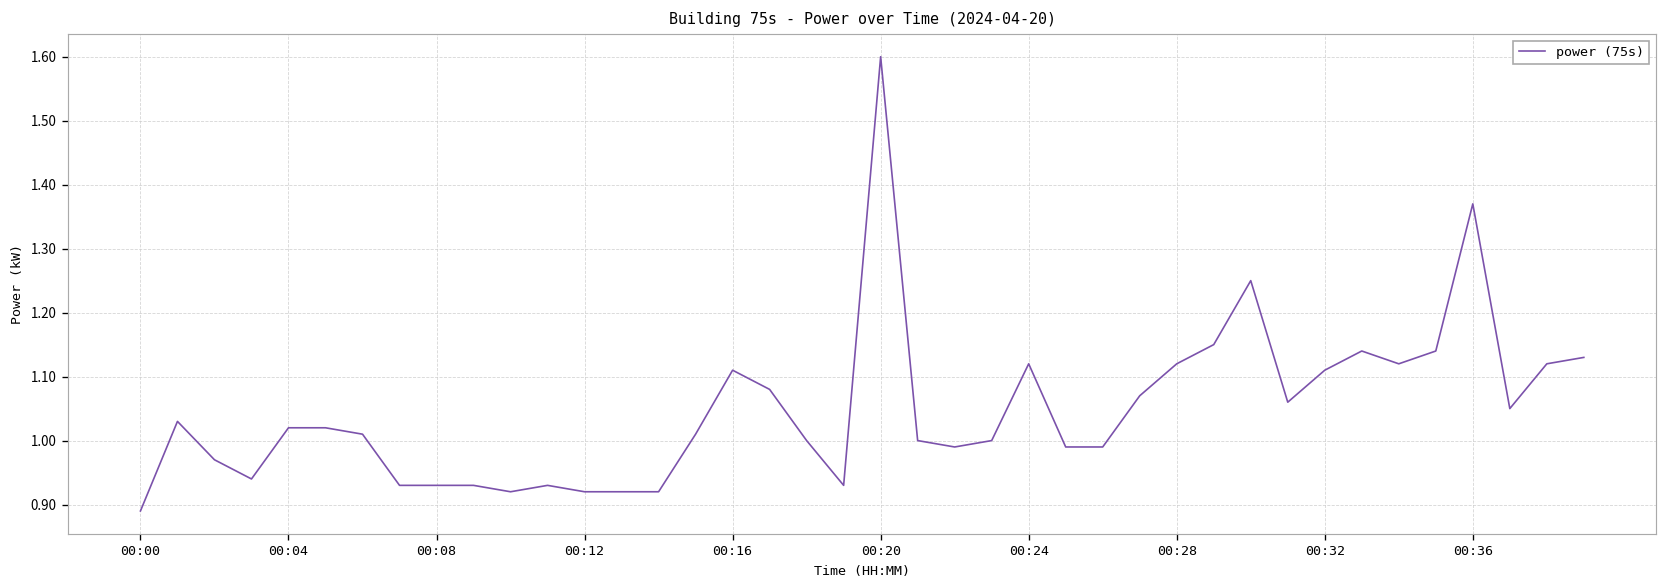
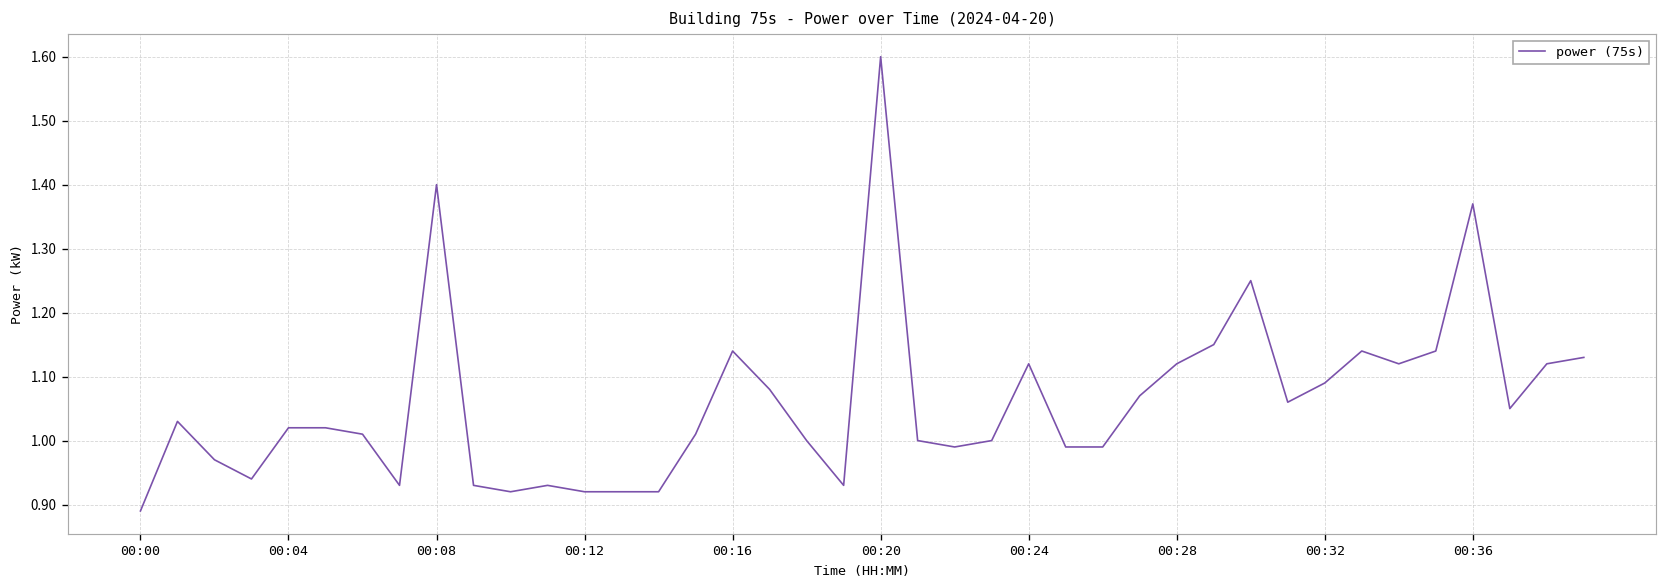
00:08: 0.93 -> 1.40
00:16: 1.11 -> 1.14
00:32: 1.11 -> 1.09
